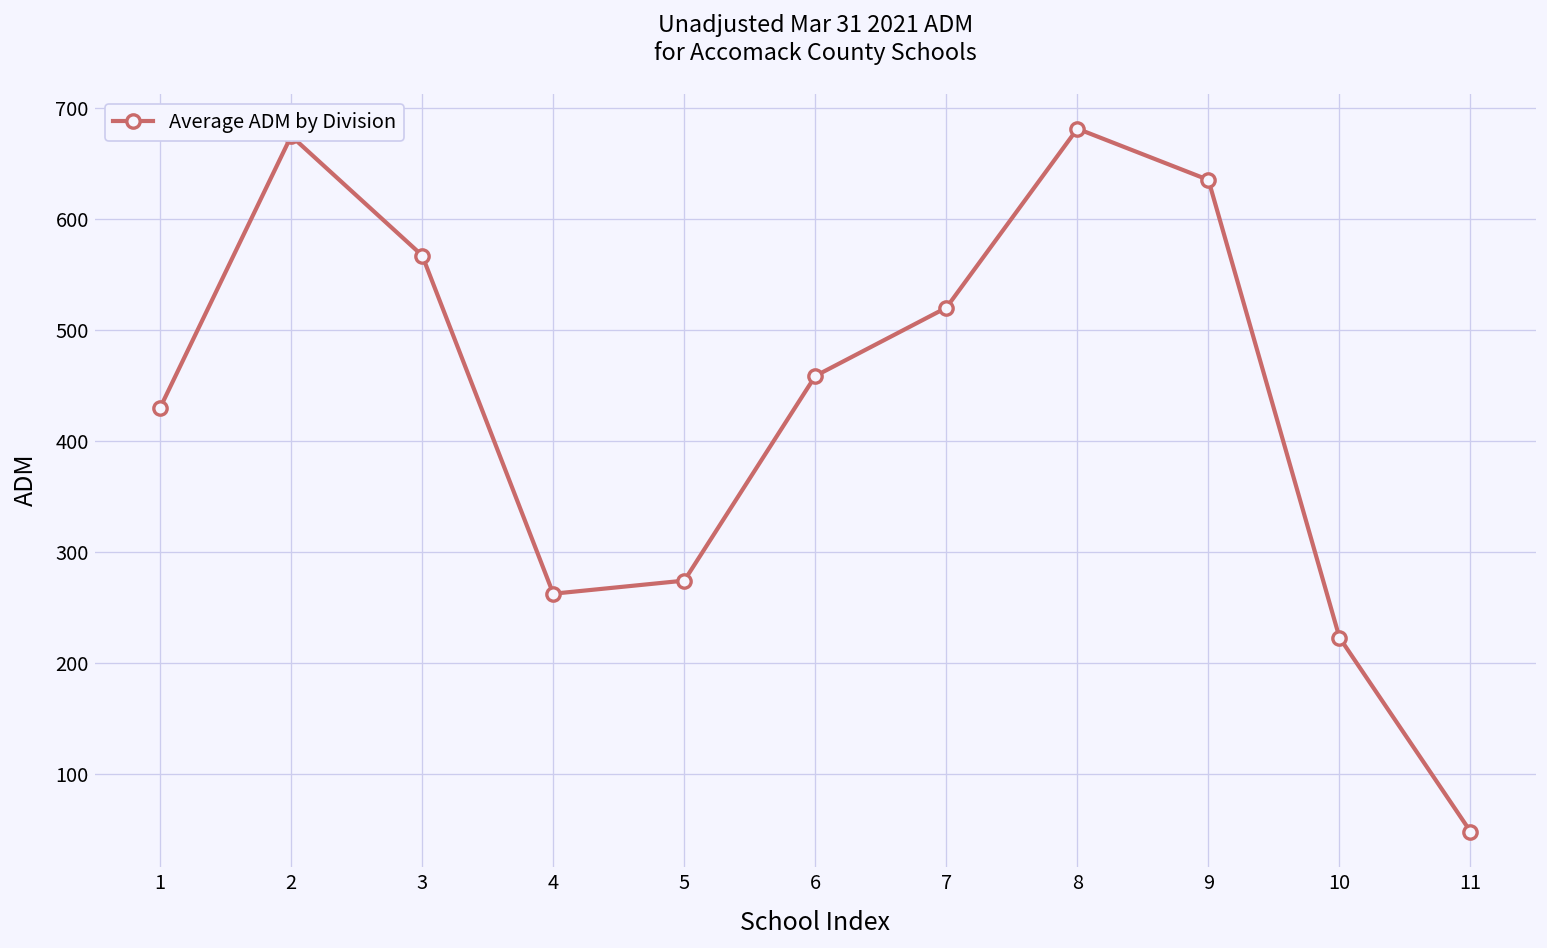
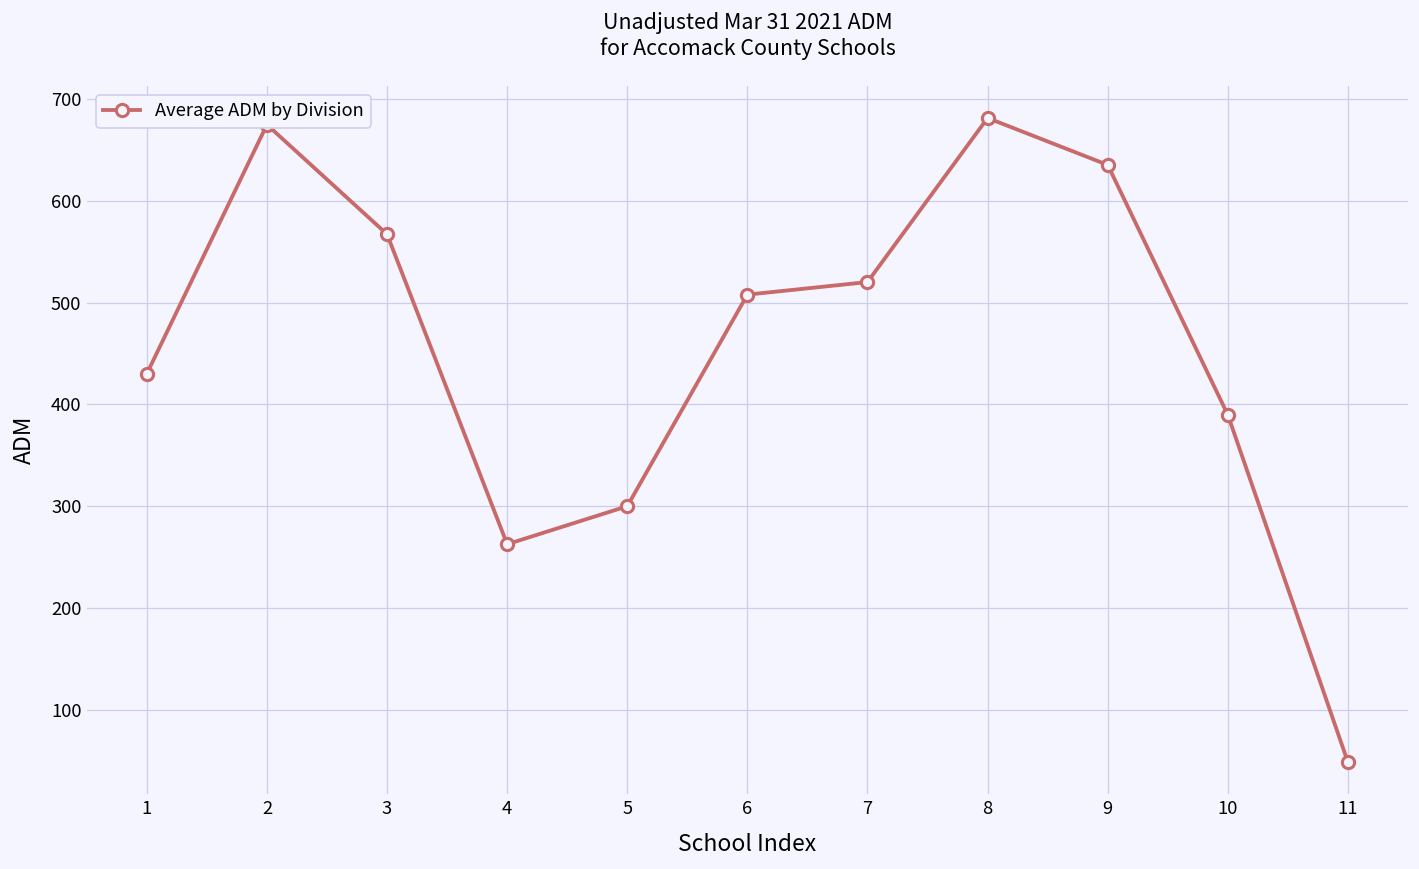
5: 270 -> 300
6: 460 -> 510
10: 220 -> 390
